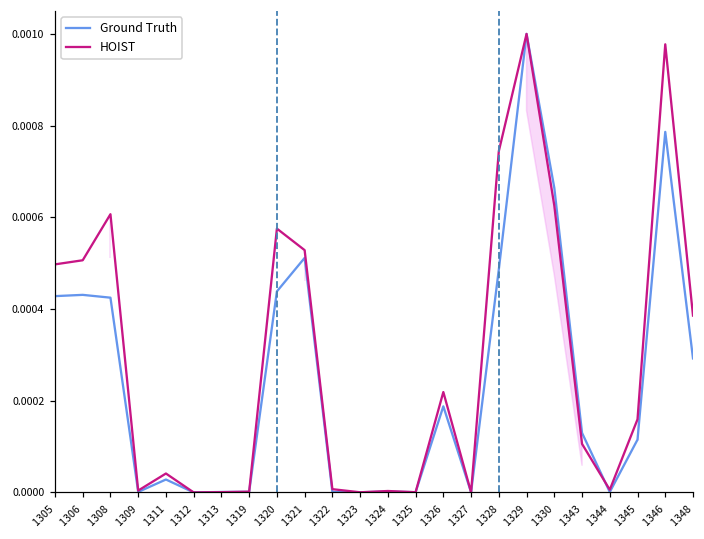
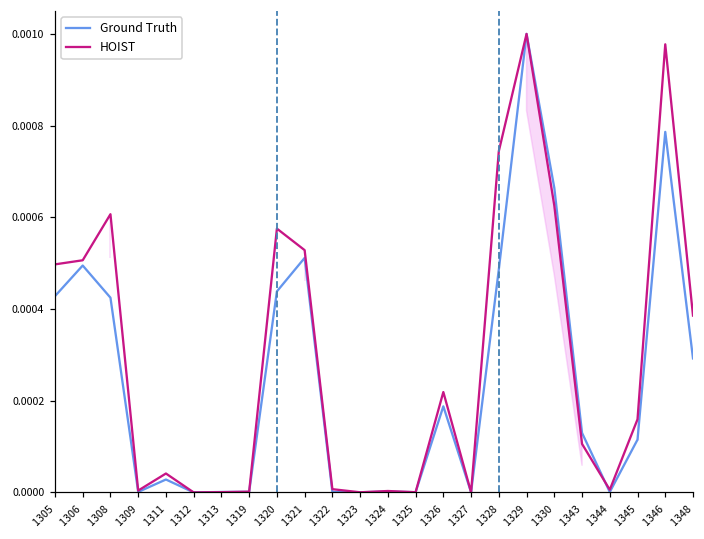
Ground Truth, 1306: 0.00043 -> 0.00049
